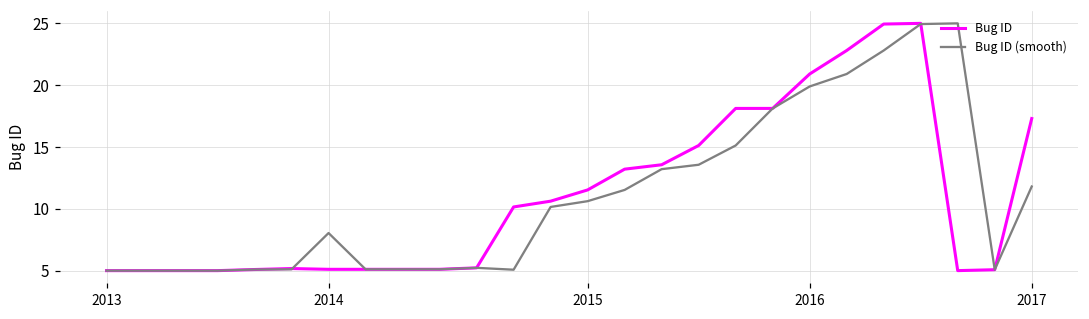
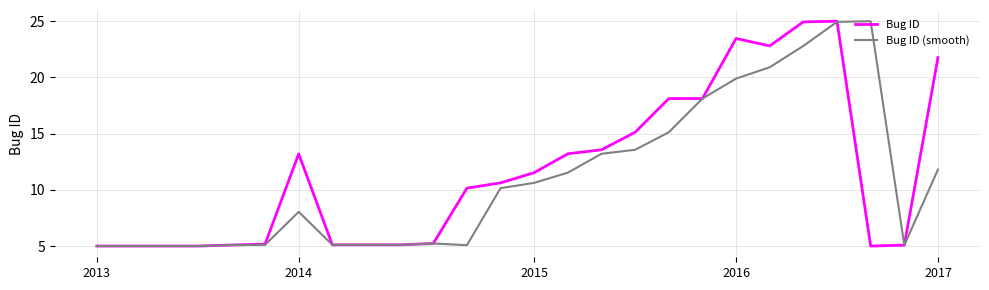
Bug ID, 2014: 5.1 -> 13.2
Bug ID, 2016: 20.9 -> 23.5
Bug ID, 2017: 17.3 -> 21.8
